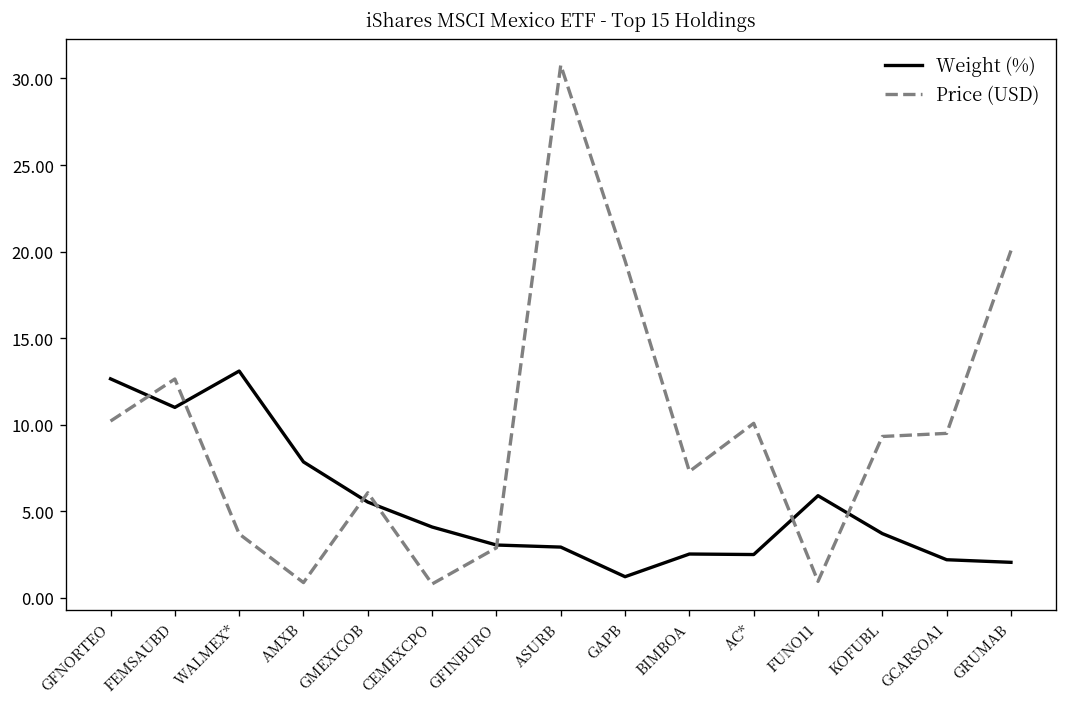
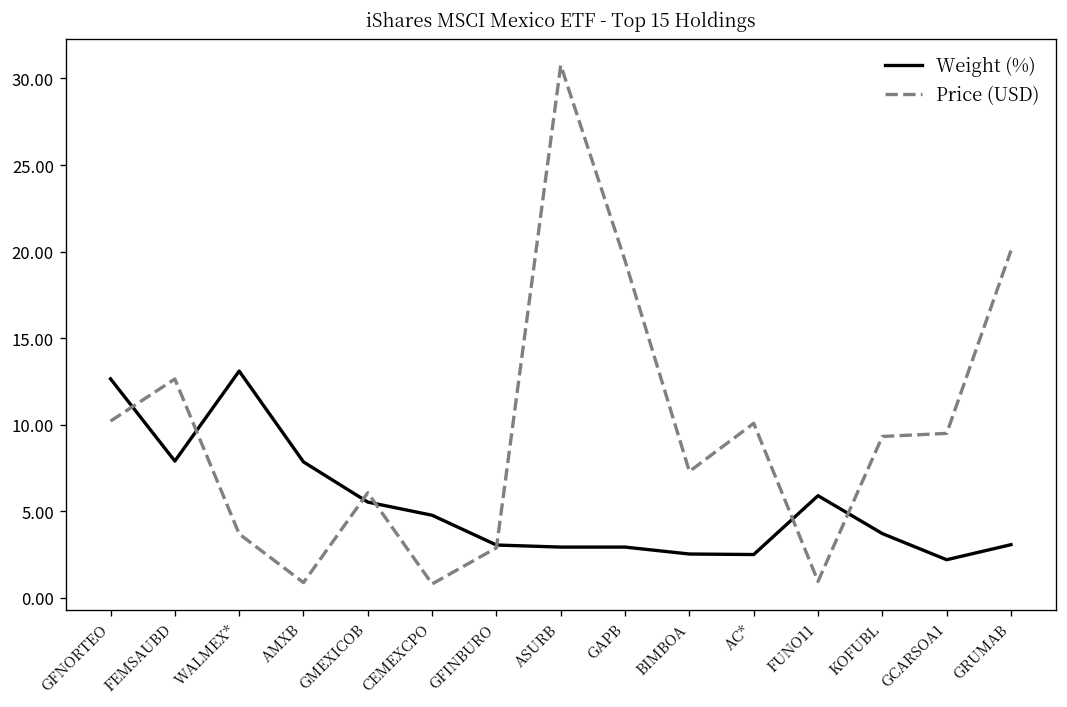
Weight (%), FEMSAUBD: 11.0 -> 7.9
Weight (%), CEMEXCPO: 4.1 -> 4.8
Weight (%), GAPB: 1.2 -> 2.9
Weight (%), GRUMAB: 2.1 -> 3.1
